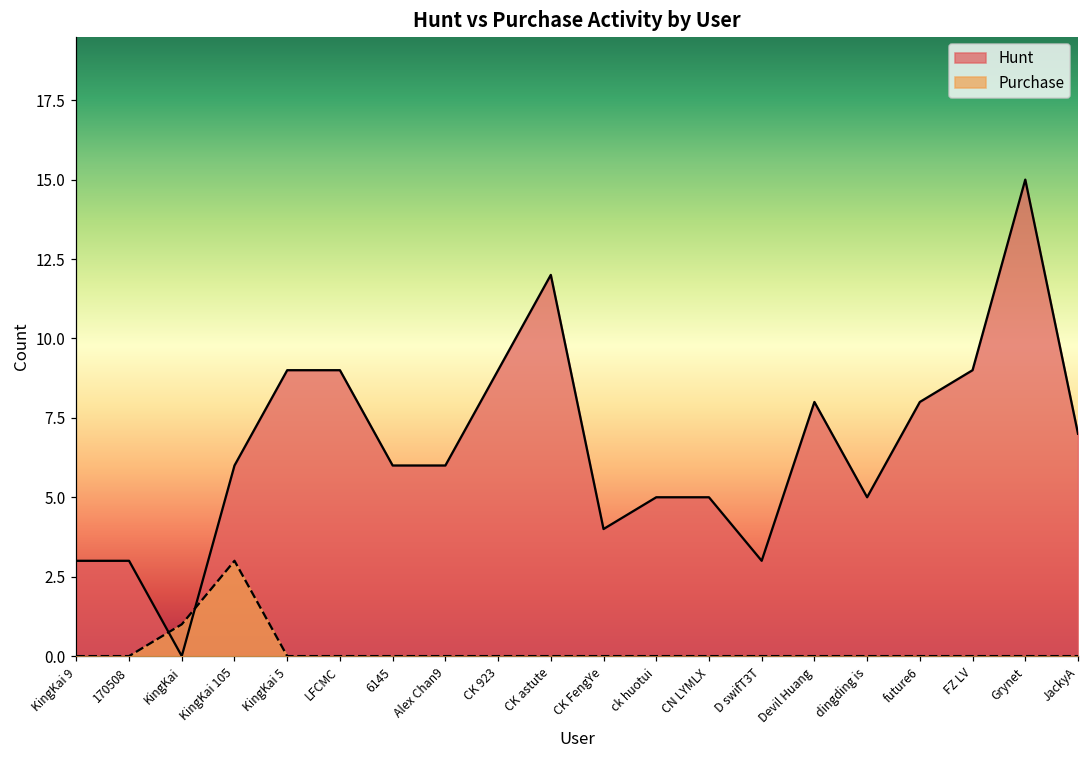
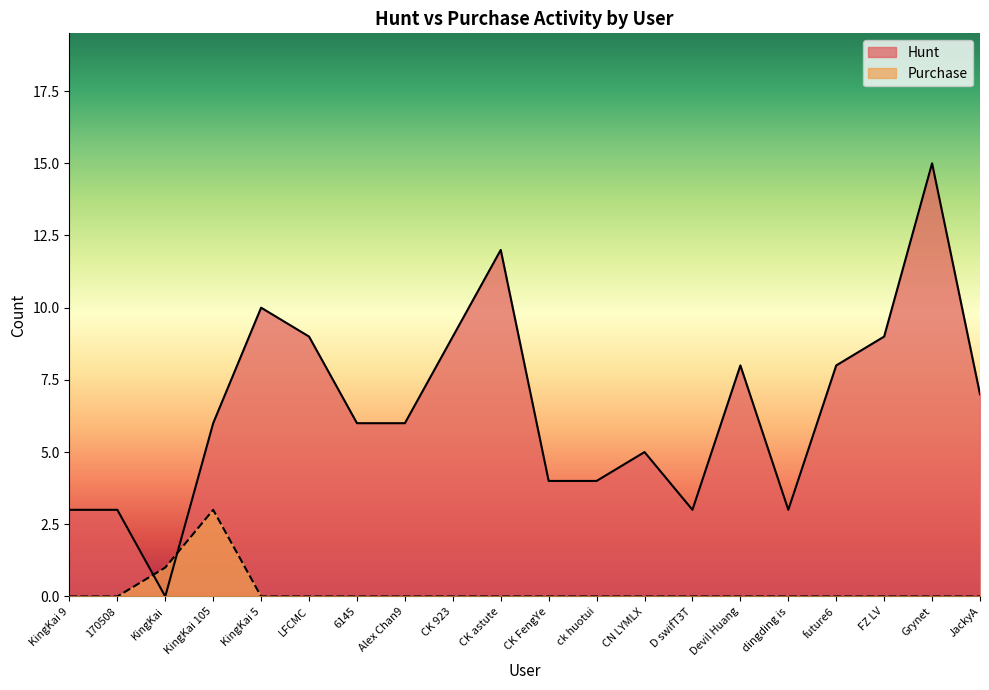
Hunt, KingKai 5: 9 -> 10
Hunt, ck huotui: 5 -> 4
Hunt, dingding is: 5 -> 3
